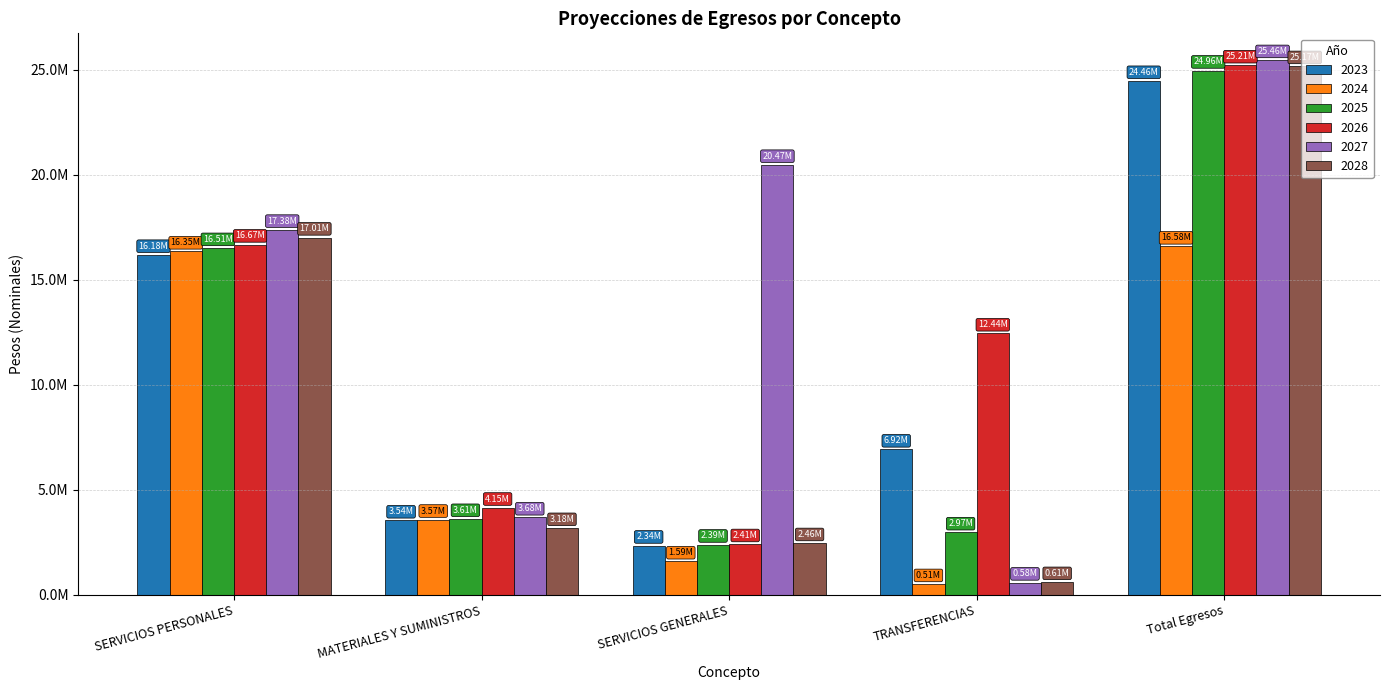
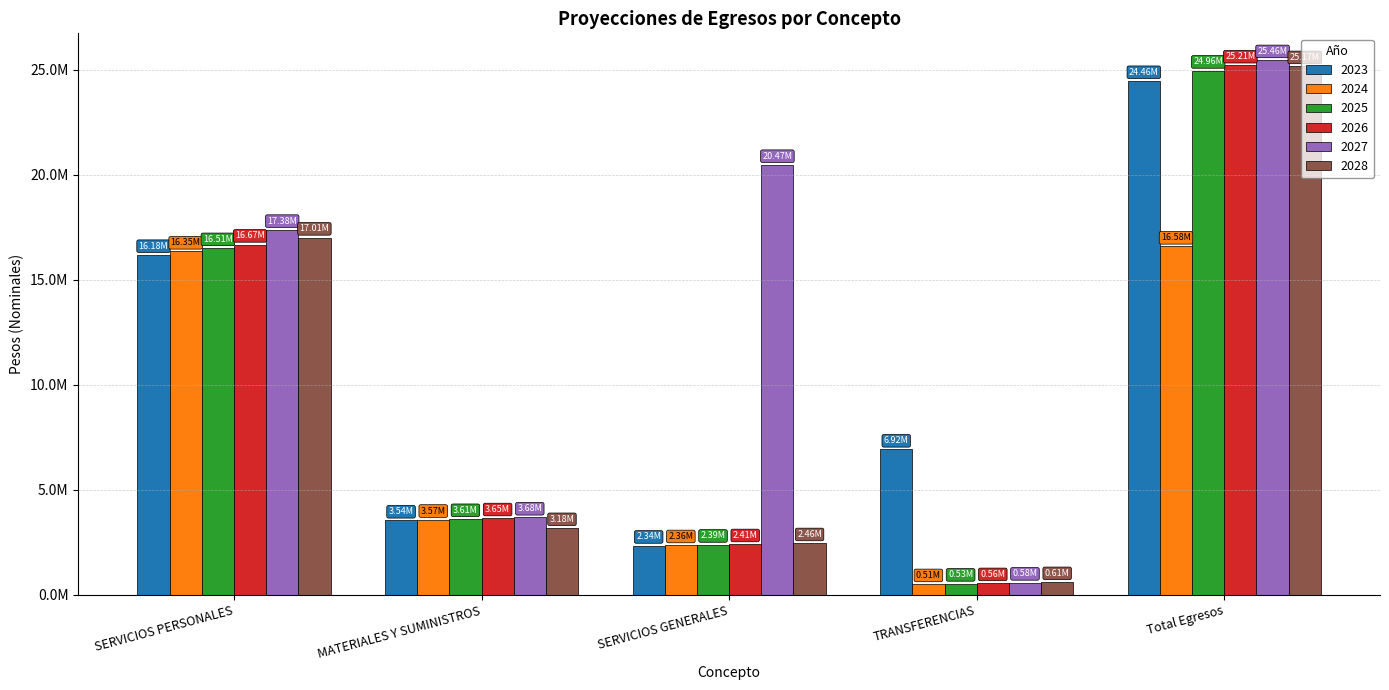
2026, MATERIALES Y SUMINISTROS: 4.15M -> 3.65M
2024, SERVICIOS GENERALES: 1.59M -> 2.36M
2025, TRANSFERENCIAS: 2.97M -> 0.53M
2026, TRANSFERENCIAS: 12.44M -> 0.56M
